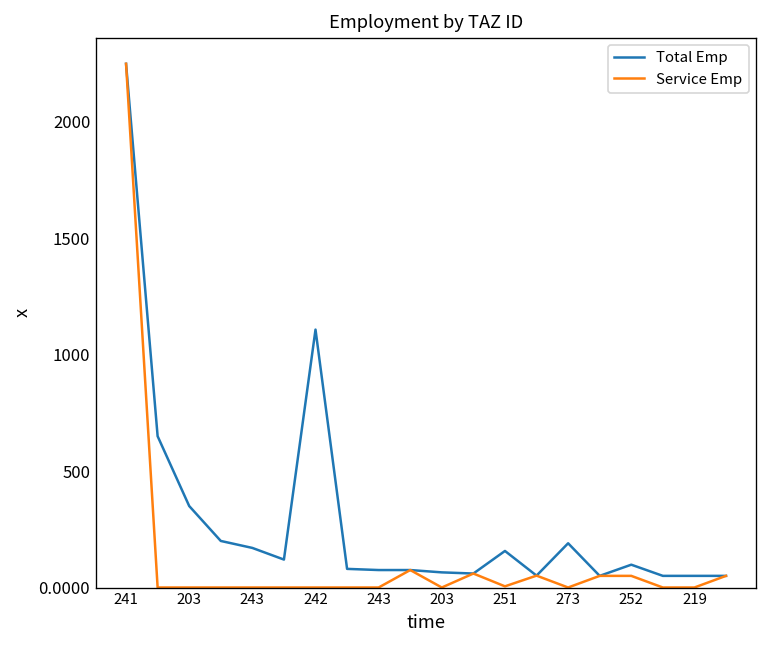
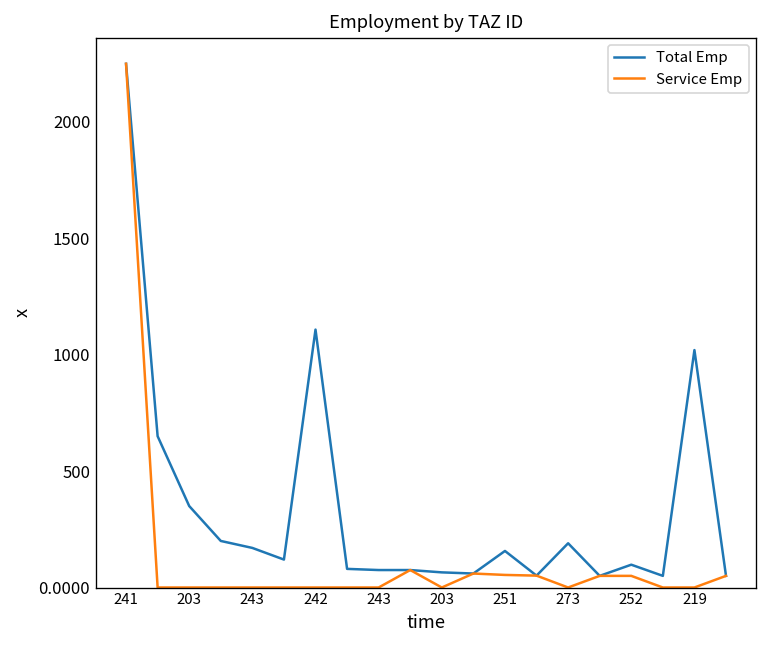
Service Emp, 251: 10 -> 50
Total Emp, 219: 50 -> 1020
